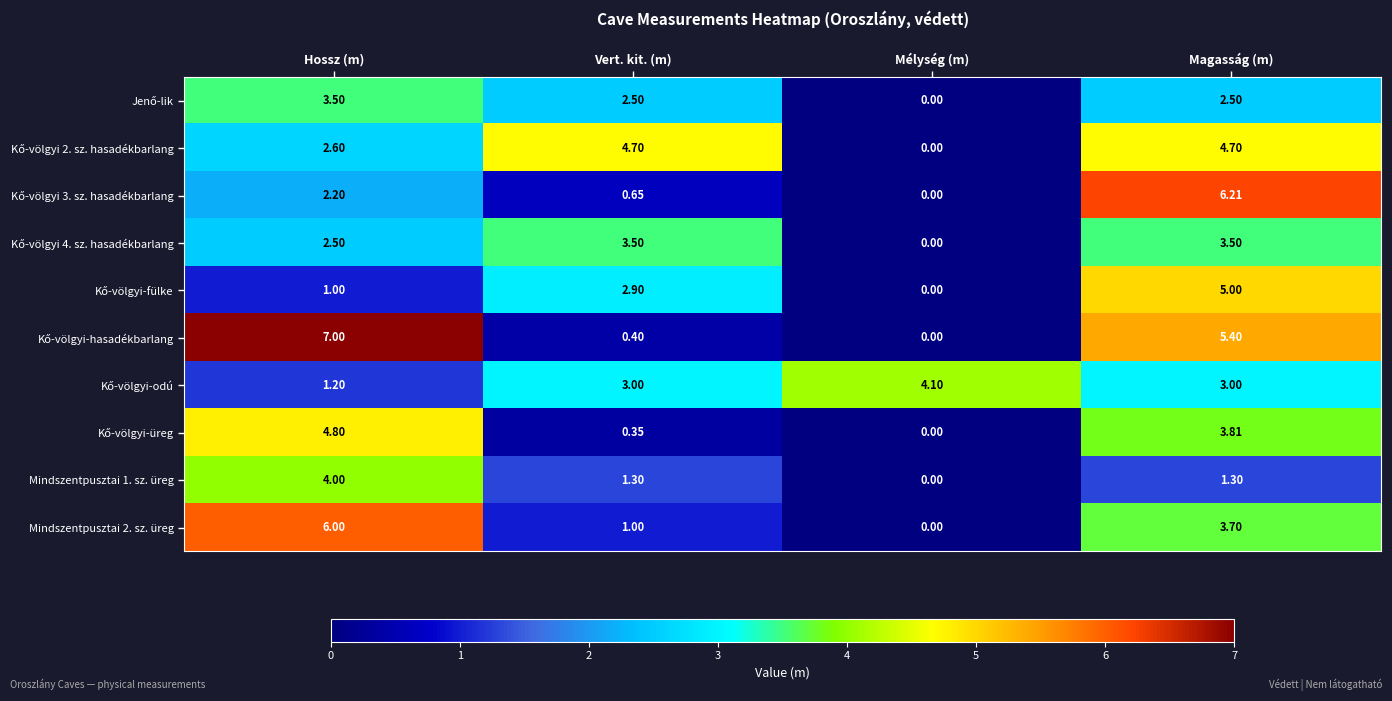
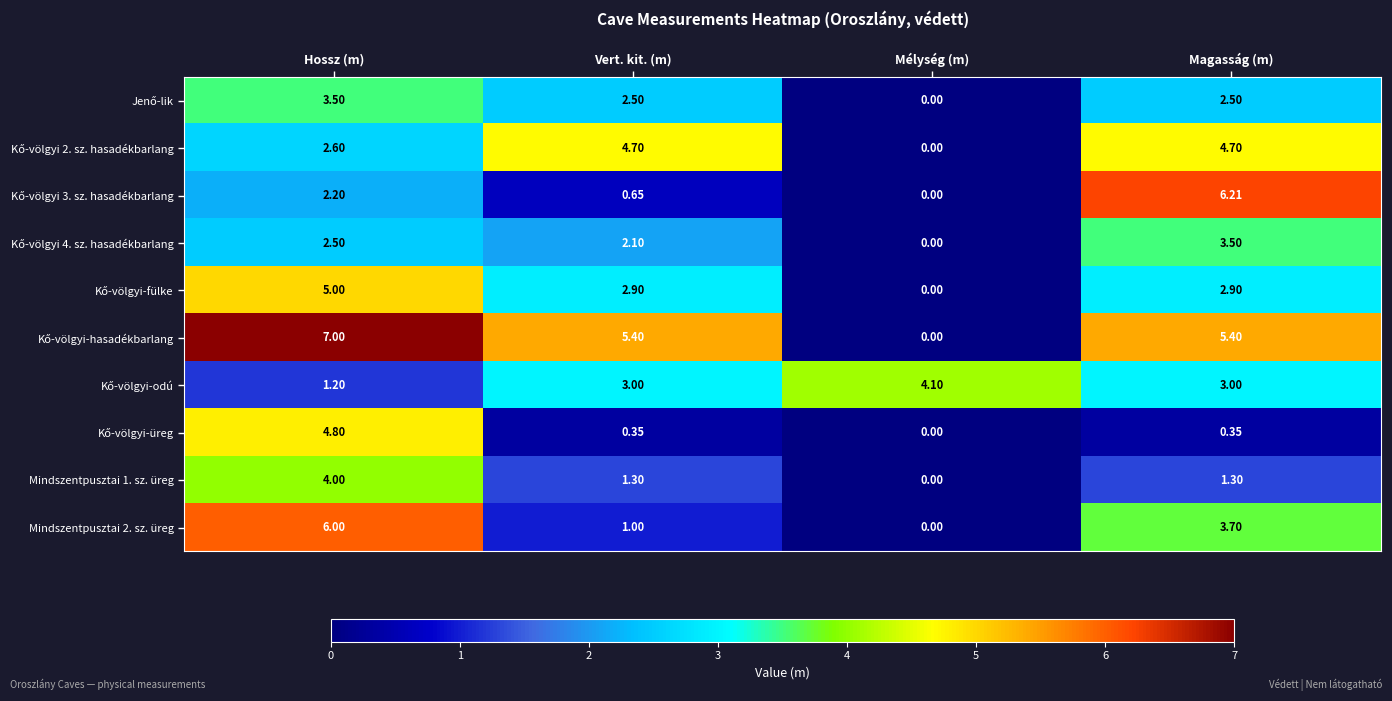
Kő-völgyi 4. sz. hasadékbarlang, Vert. kit. (m): 3.50 -> 2.10
Kő-völgyi-fülke, Hossz (m): 1.00 -> 5.00
Kő-völgyi-fülke, Magasság (m): 5.00 -> 2.90
Kő-völgyi-hasadékbarlang, Vert. kit. (m): 0.40 -> 5.40
Kő-völgyi-üreg, Magasság (m): 3.81 -> 0.35
